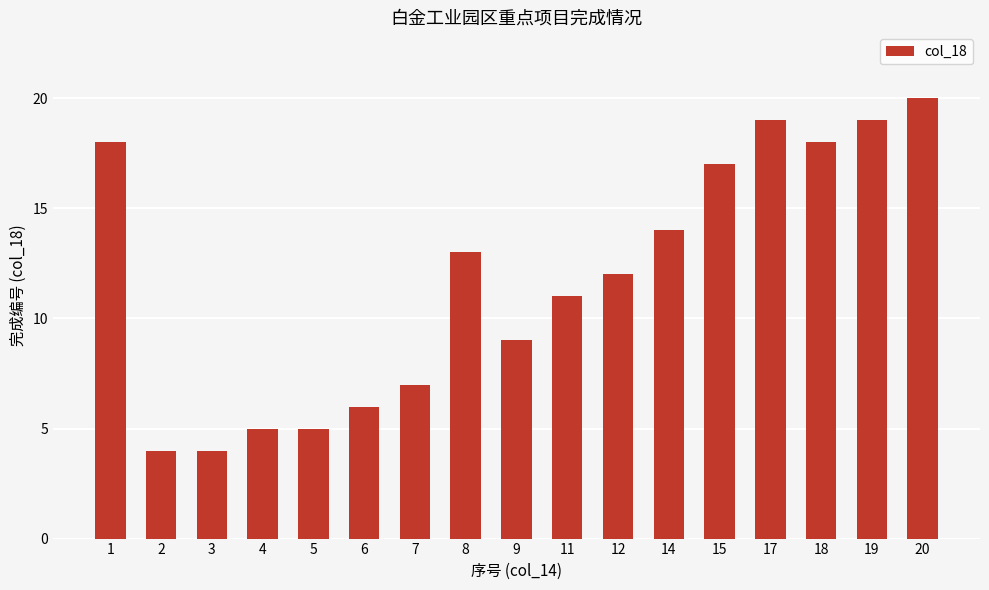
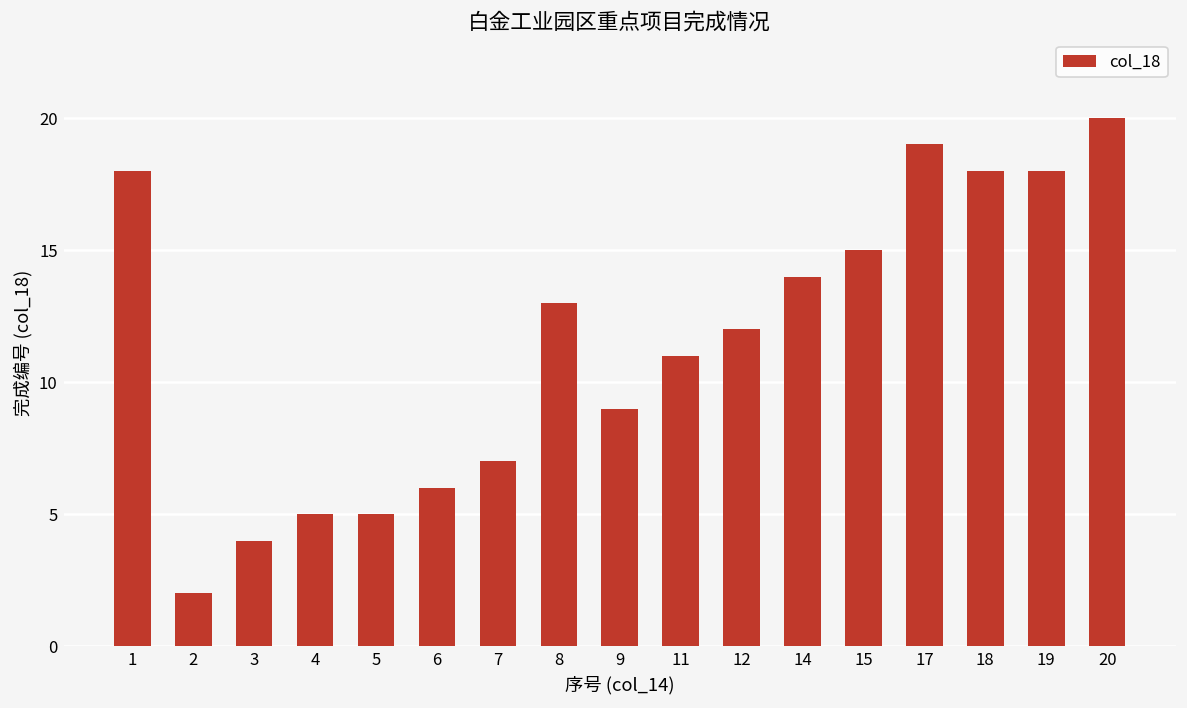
2: 4 -> 2
15: 17 -> 15
19: 19 -> 18
